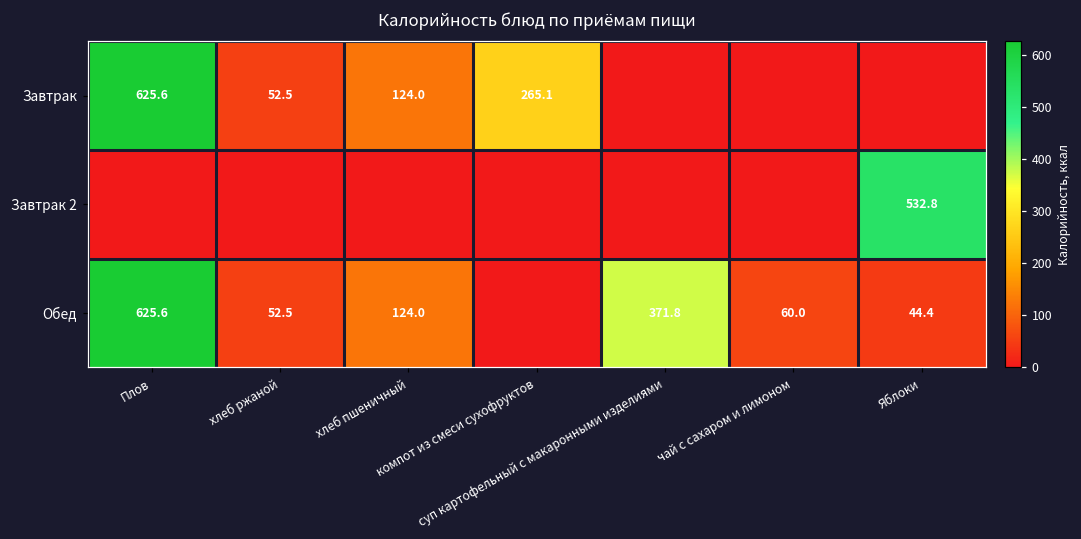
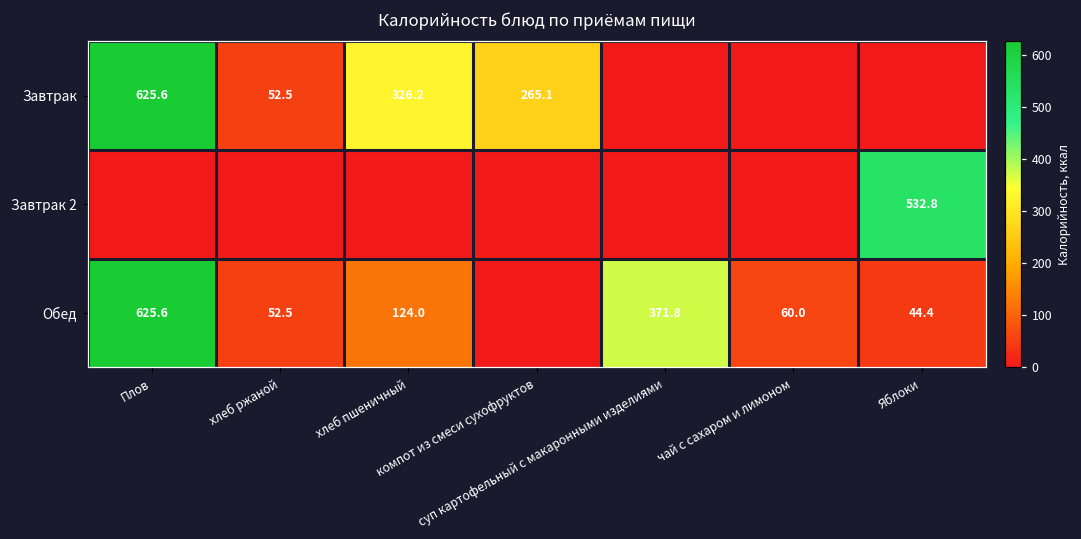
Завтрак, хлеб пшеничный: 124.0 -> 326.2
